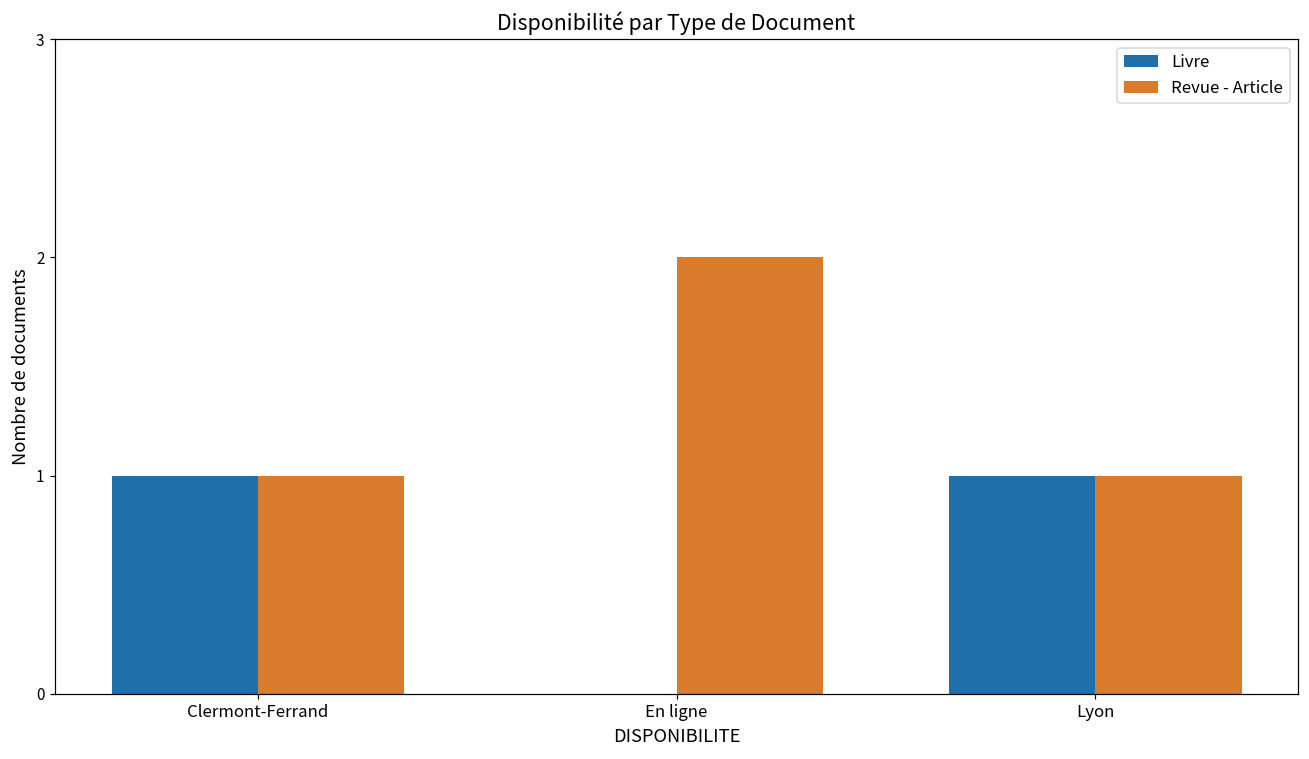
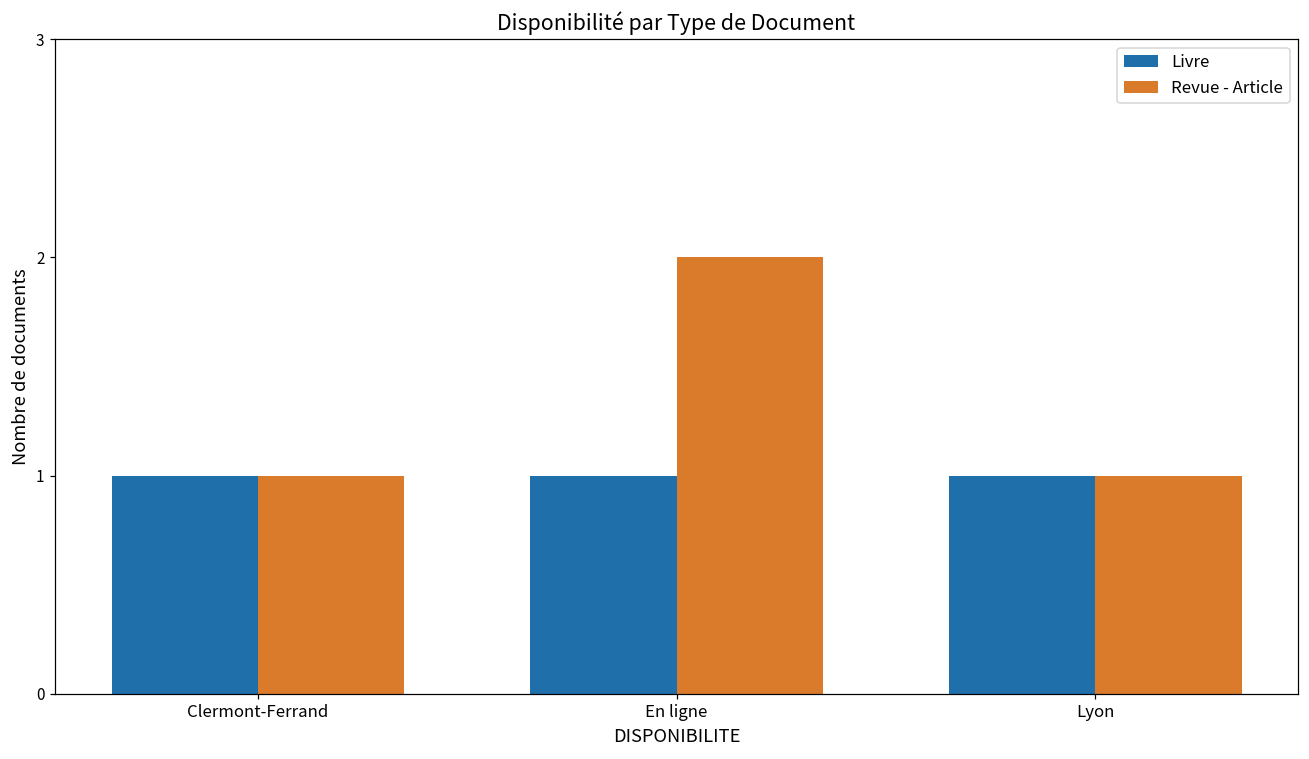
Livre, En ligne: 0 -> 1
